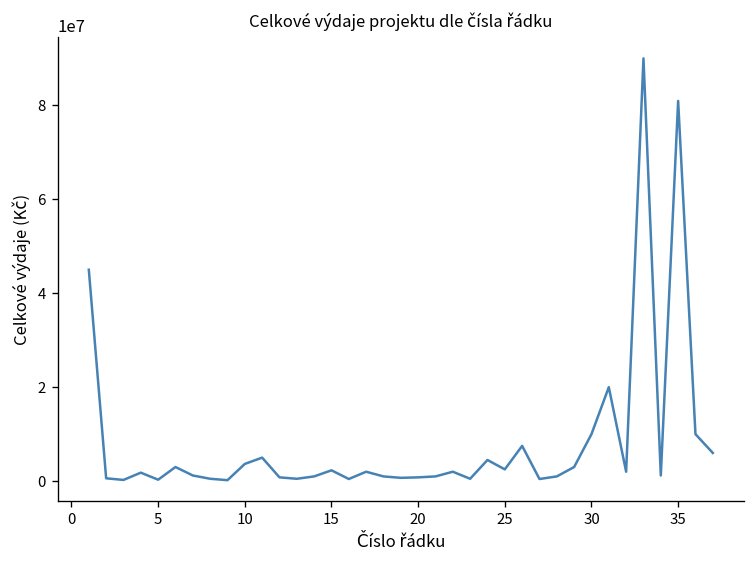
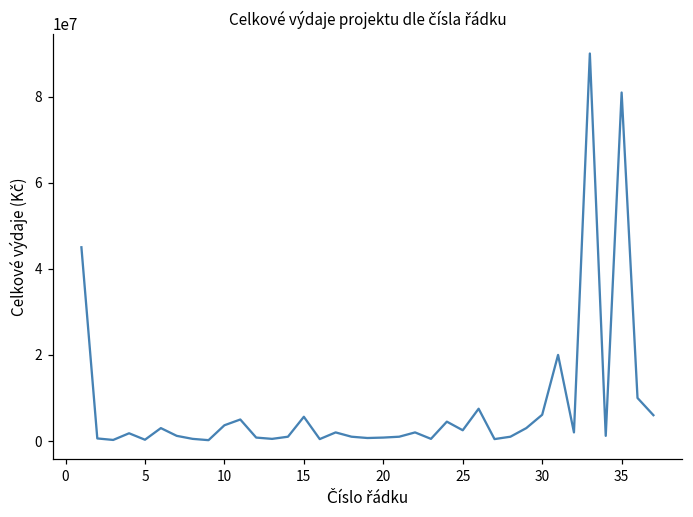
15: 2000000 -> 6000000
30: 10000000 -> 6000000
